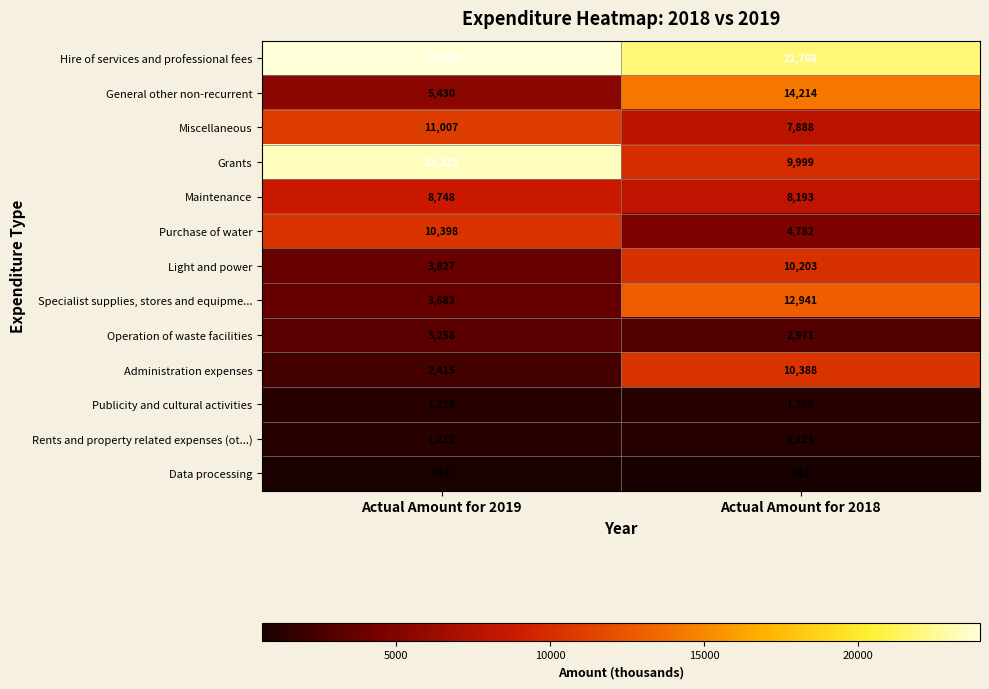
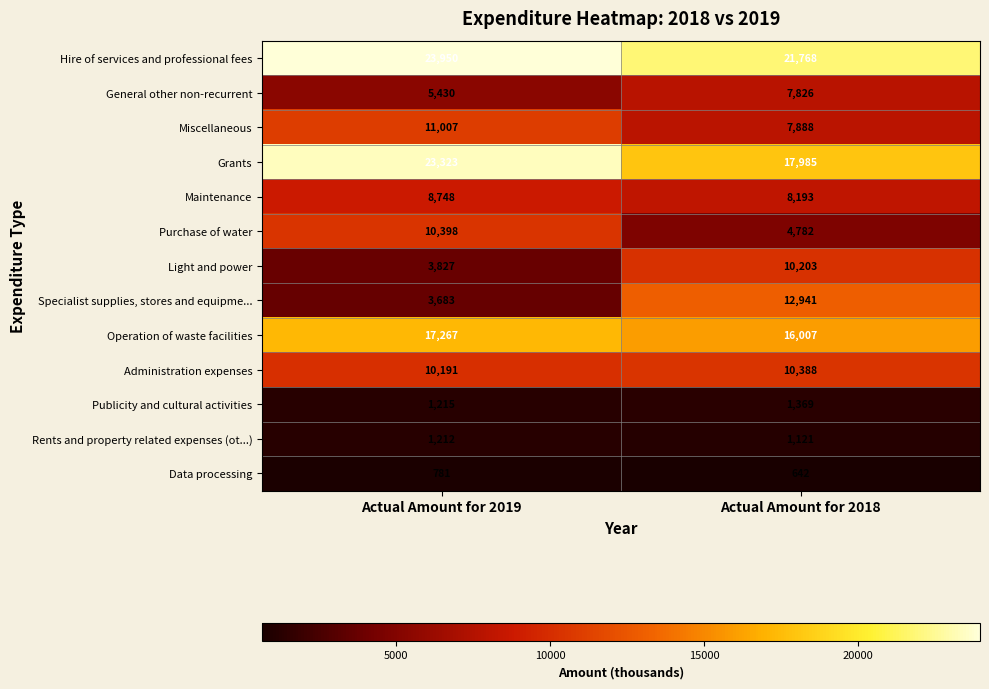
General other non-recurrent, Actual Amount for 2018: 14,214 -> 7,826
Grants, Actual Amount for 2018: 9,999 -> 17,985
Operation of waste facilities, Actual Amount for 2019: 3,258 -> 17,267
Operation of waste facilities, Actual Amount for 2018: 2,971 -> 16,007
Administration expenses, Actual Amount for 2019: 2,415 -> 10,191
